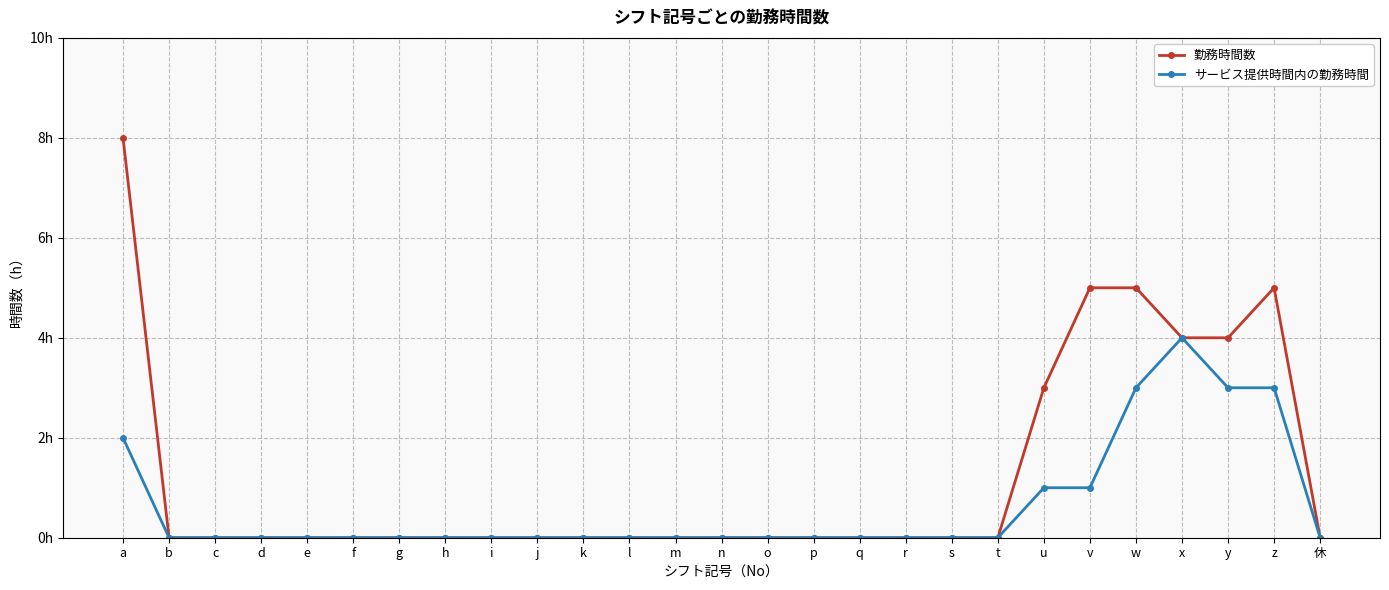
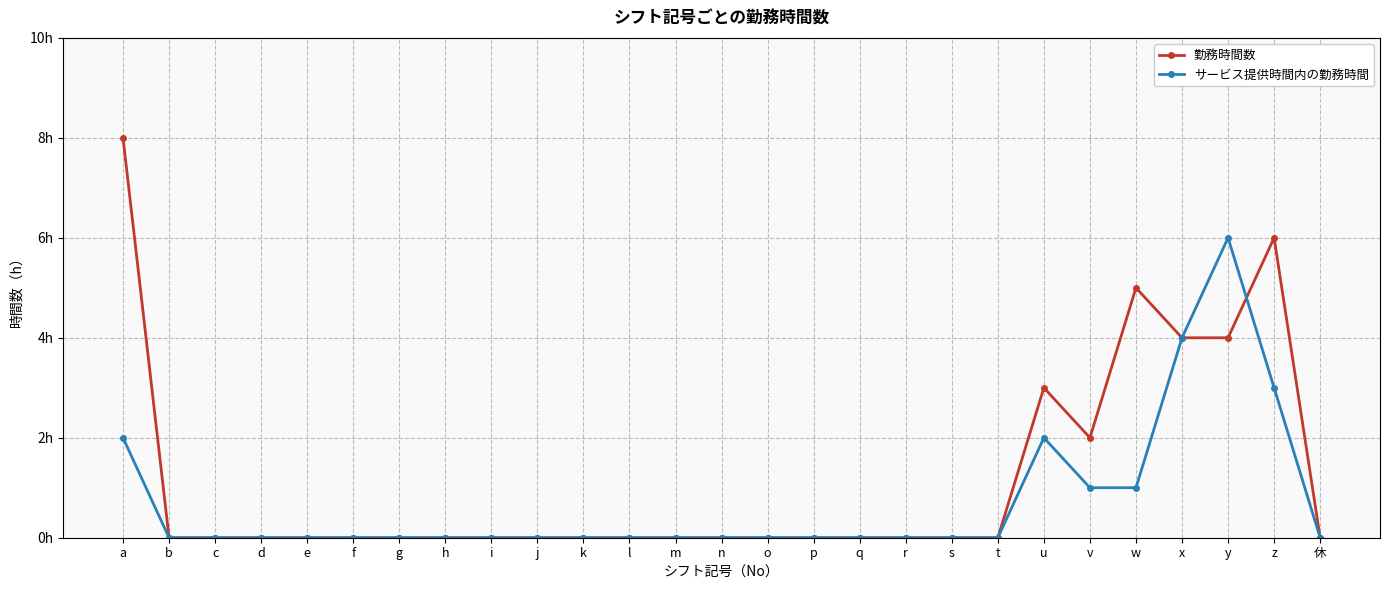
サービス提供時間内の勤務時間, u: 1h -> 2h
勤務時間数, v: 5h -> 2h
サービス提供時間内の勤務時間, w: 3h -> 1h
サービス提供時間内の勤務時間, y: 3h -> 6h
勤務時間数, z: 5h -> 6h
